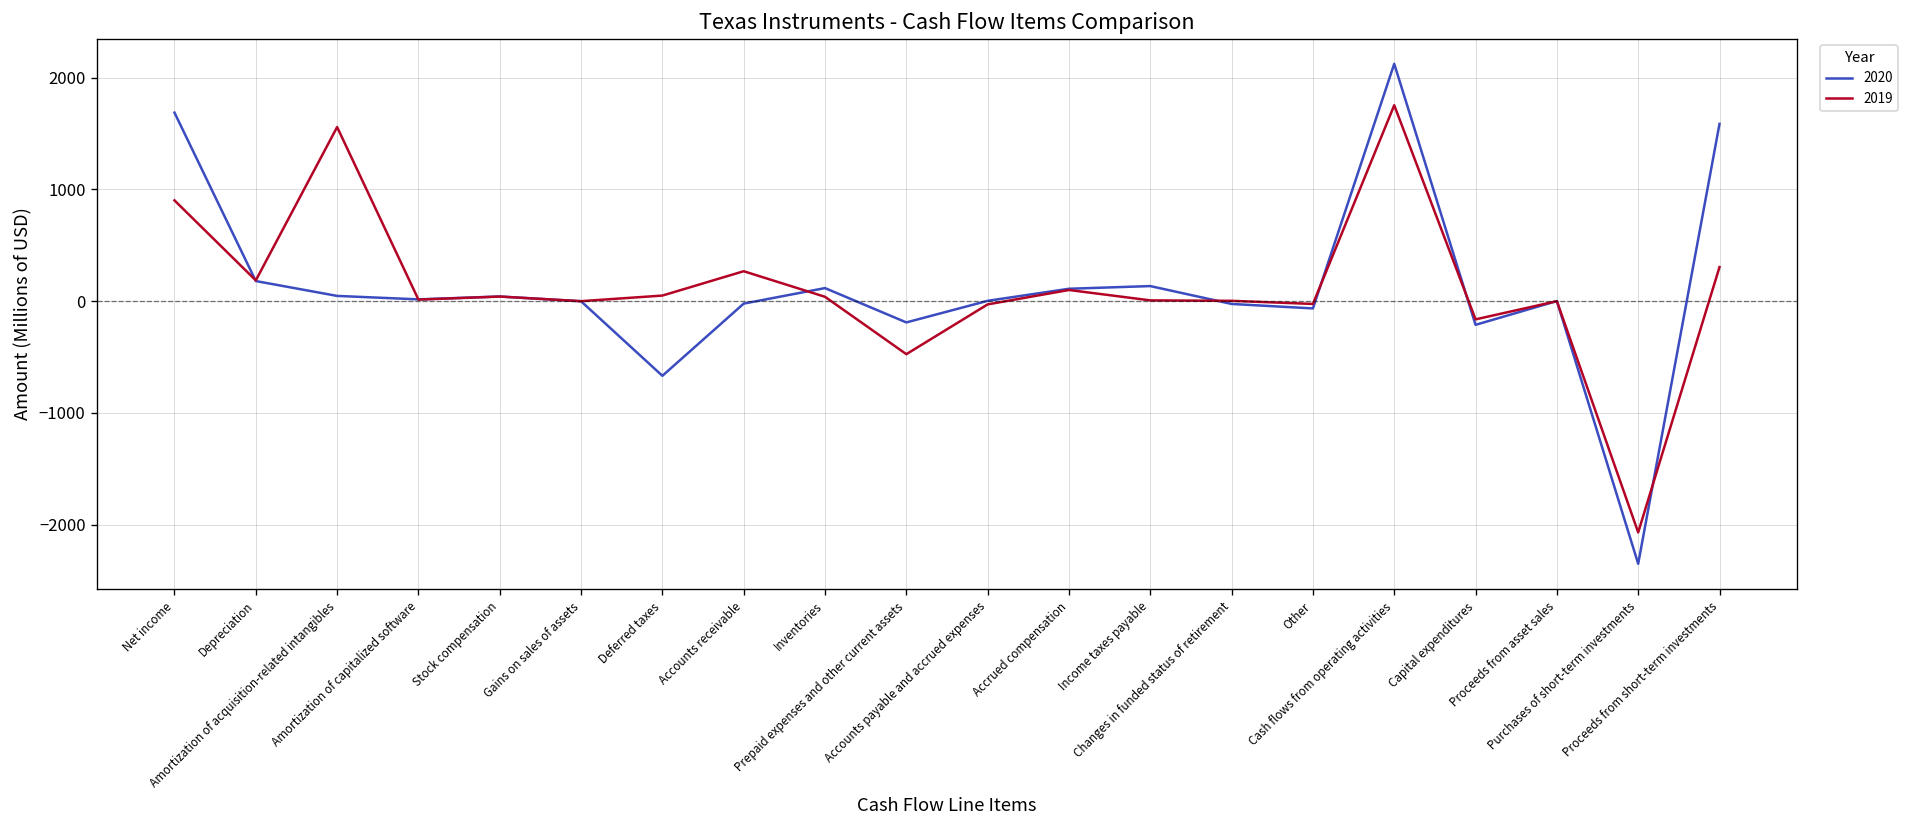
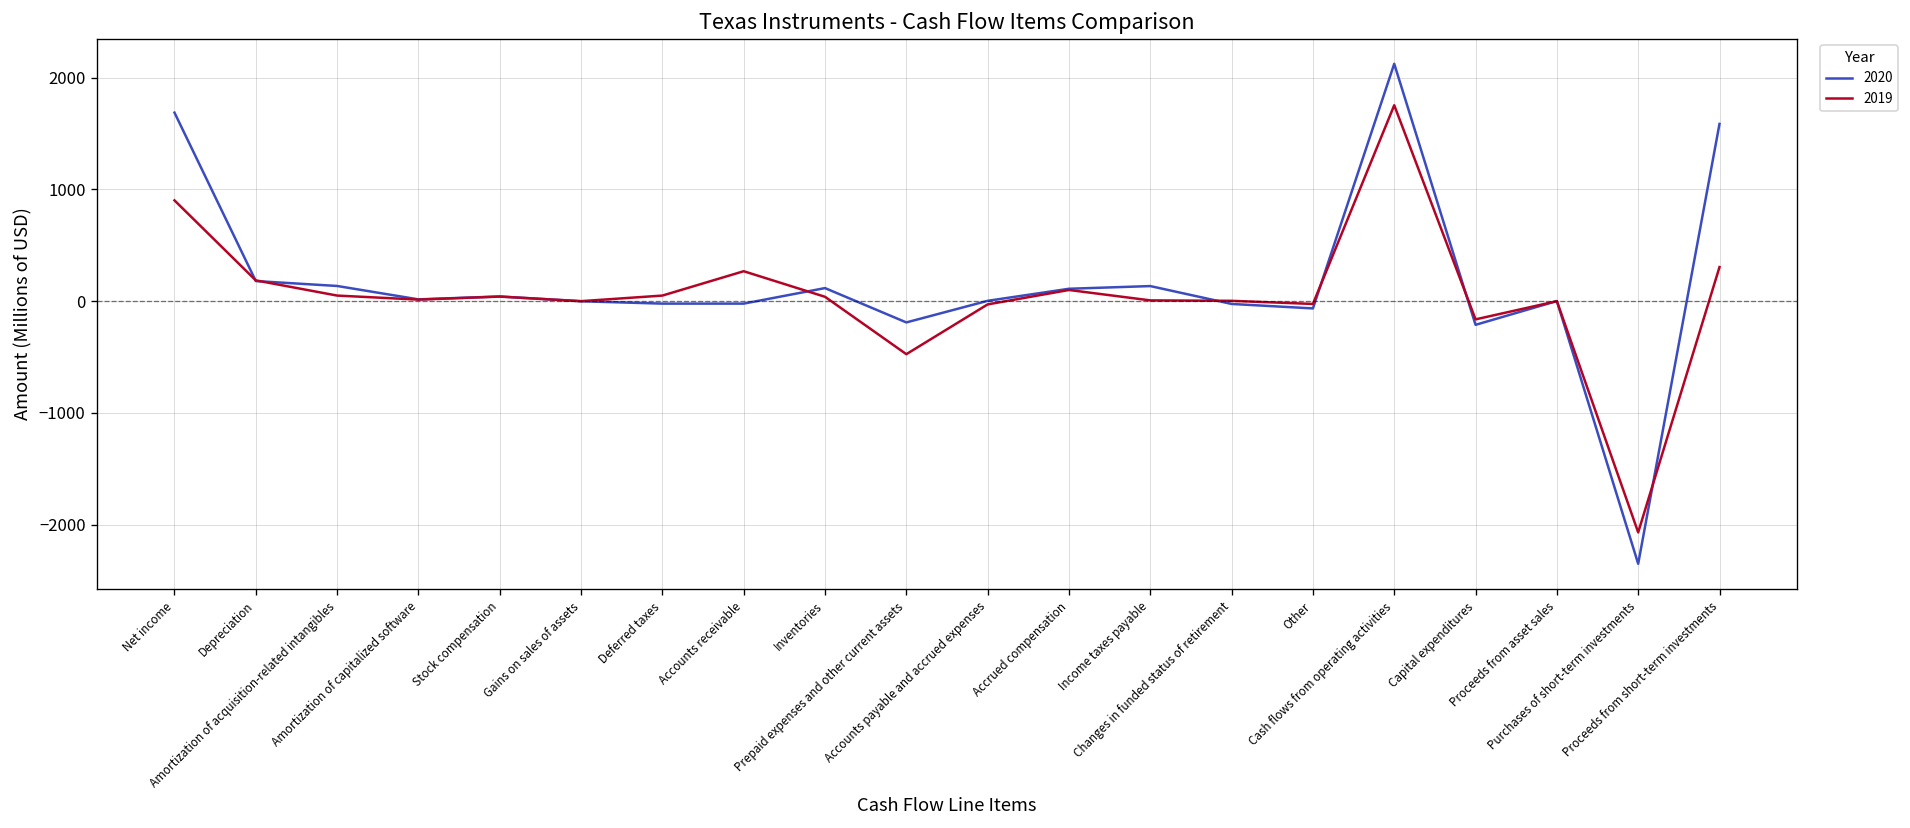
2020, Amortization of acquisition-related intangibles: 0 -> 100
2019, Amortization of acquisition-related intangibles: 1600 -> 100
2020, Deferred taxes: -700 -> 0
